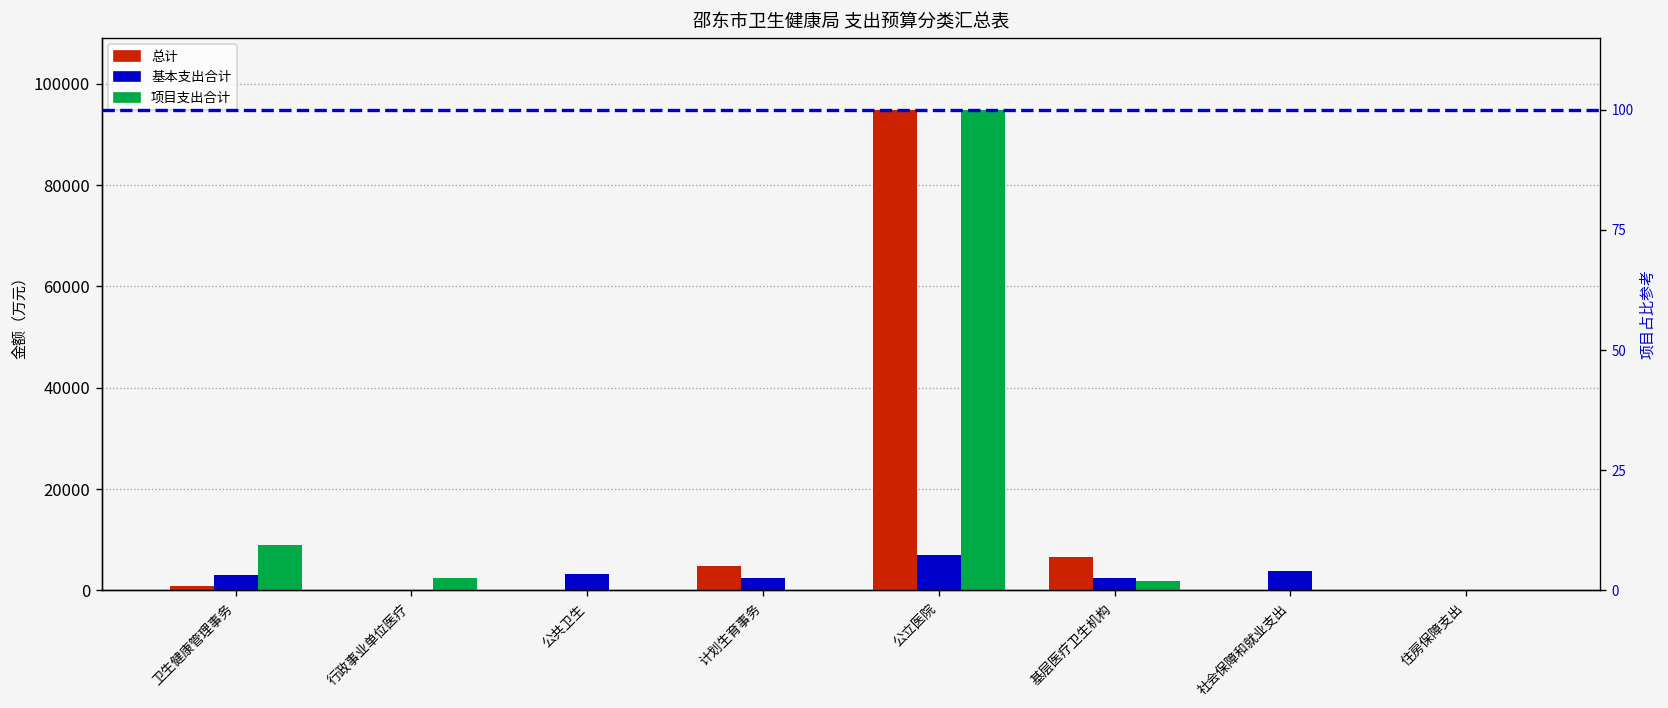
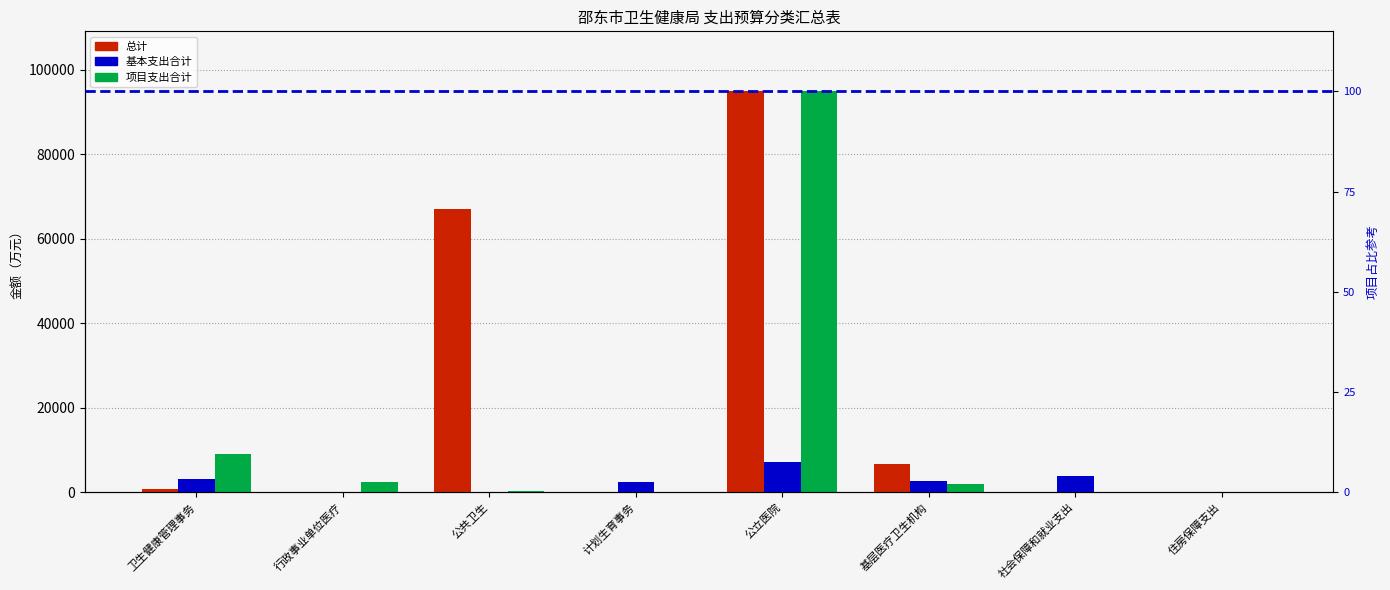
总计, 公共卫生: 0 -> 67000
基本支出合计, 公共卫生: 3000 -> 0
总计, 计划生育事务: 5000 -> 0
